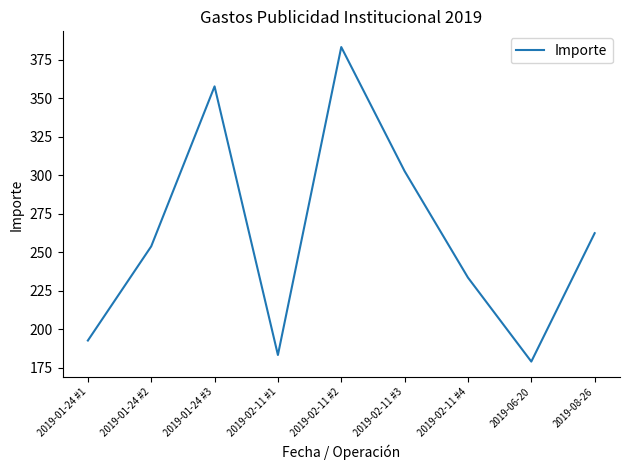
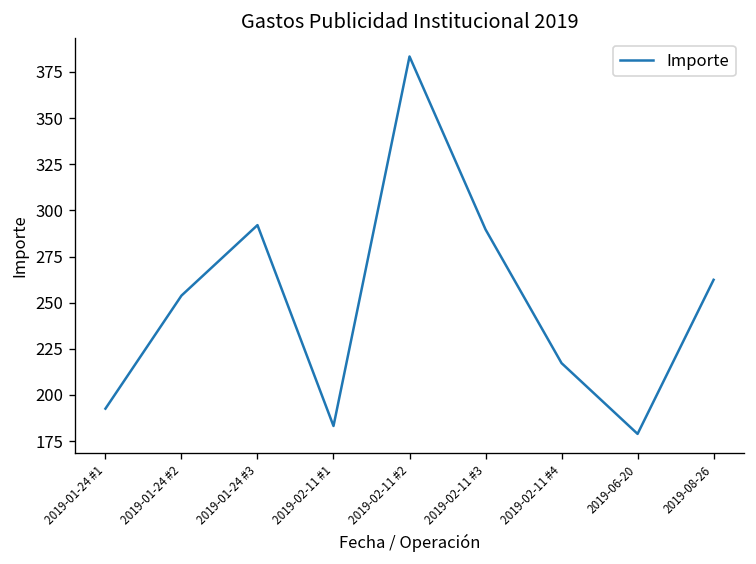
2019-01-24 #3: 358 -> 292
2019-02-11 #3: 303 -> 290
2019-02-11 #4: 234 -> 217
